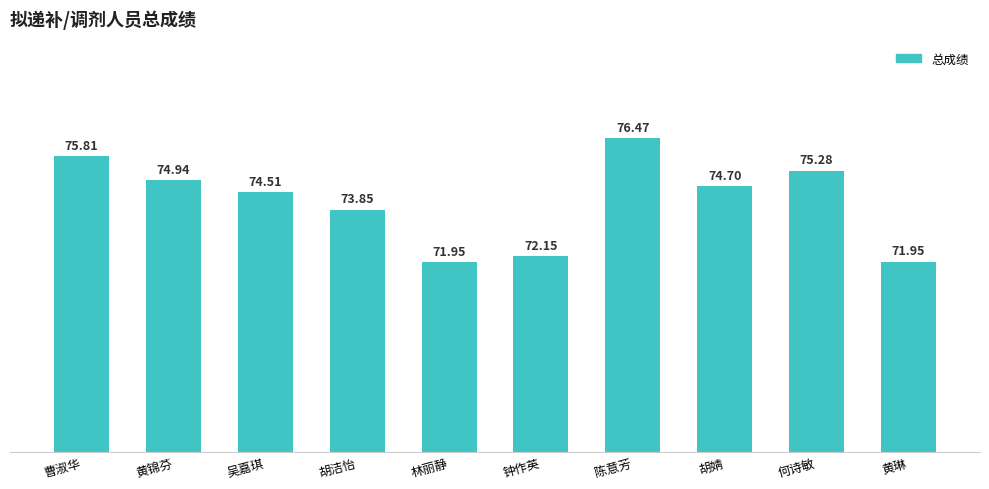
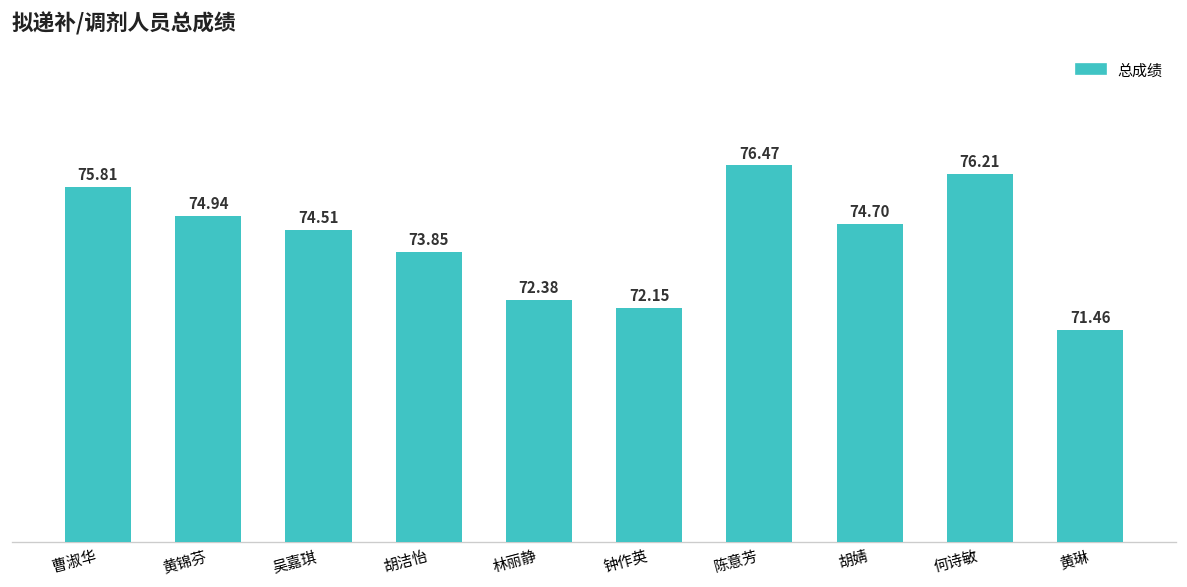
林丽静: 71.95 -> 72.38
何诗敏: 75.28 -> 76.21
黄琳: 71.95 -> 71.46
